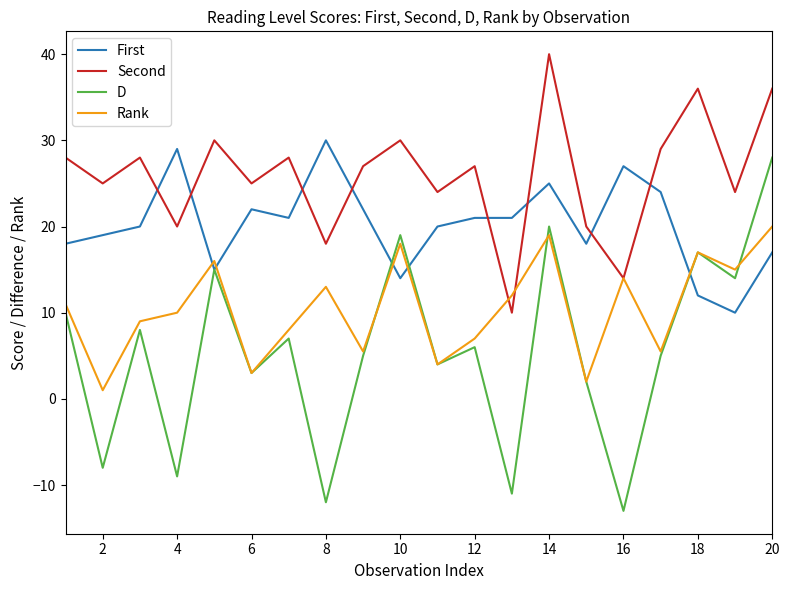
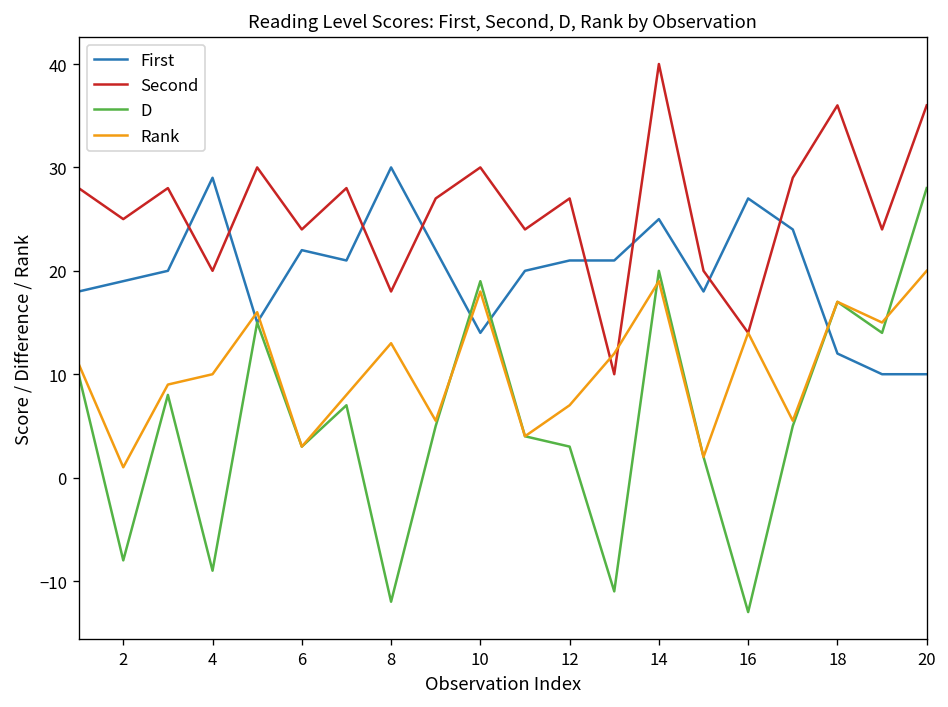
Second, 6: 25 -> 24
D, 12: 6 -> 3
First, 20: 17 -> 10
